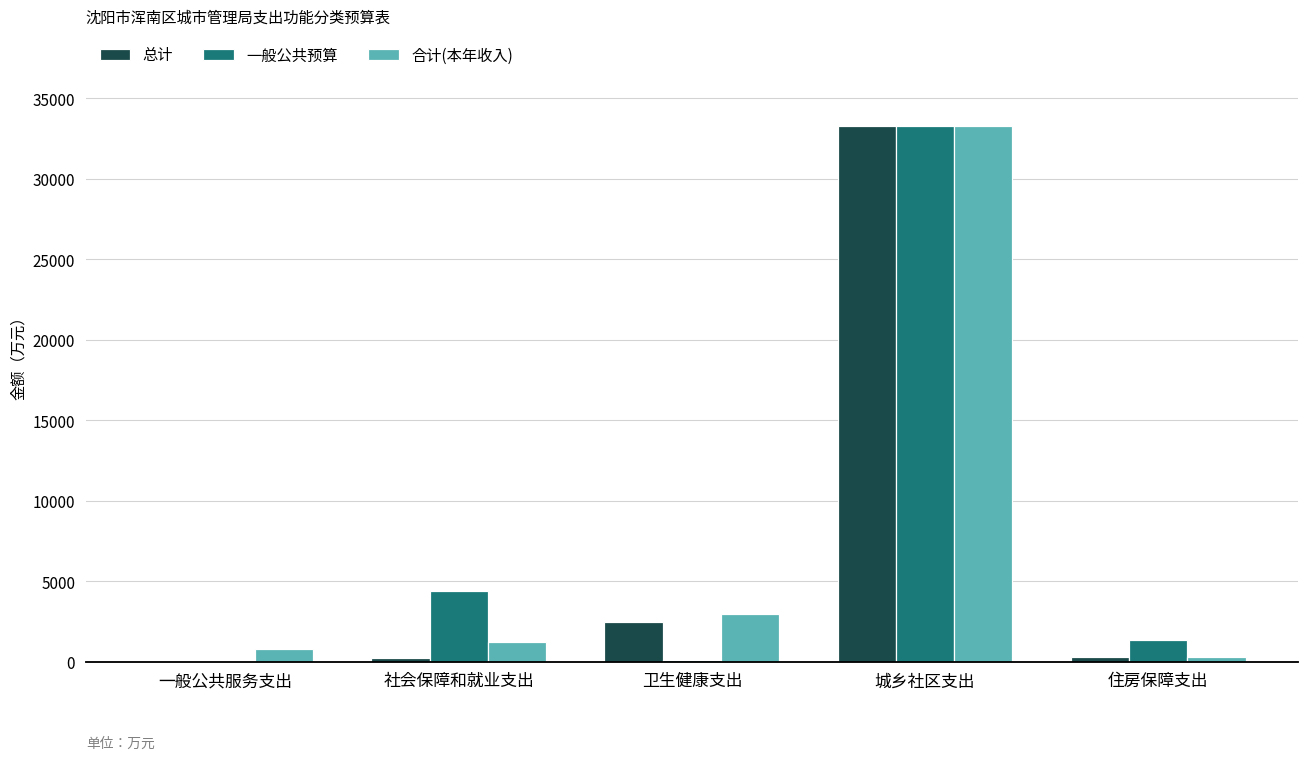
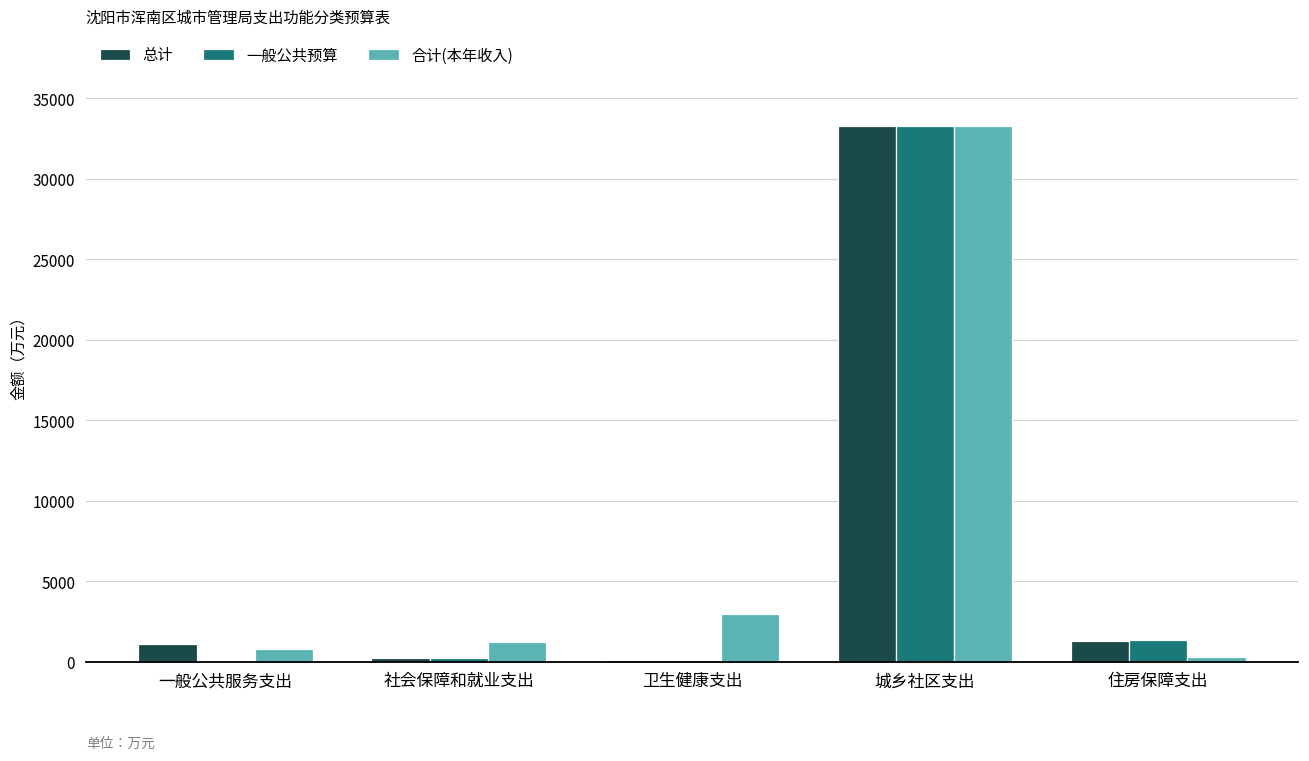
总计, 一般公共服务支出: 0 -> 1100
一般公共预算, 社会保障和就业支出: 4400 -> 200
总计, 卫生健康支出: 2500 -> 100
总计, 住房保障支出: 300 -> 1300
